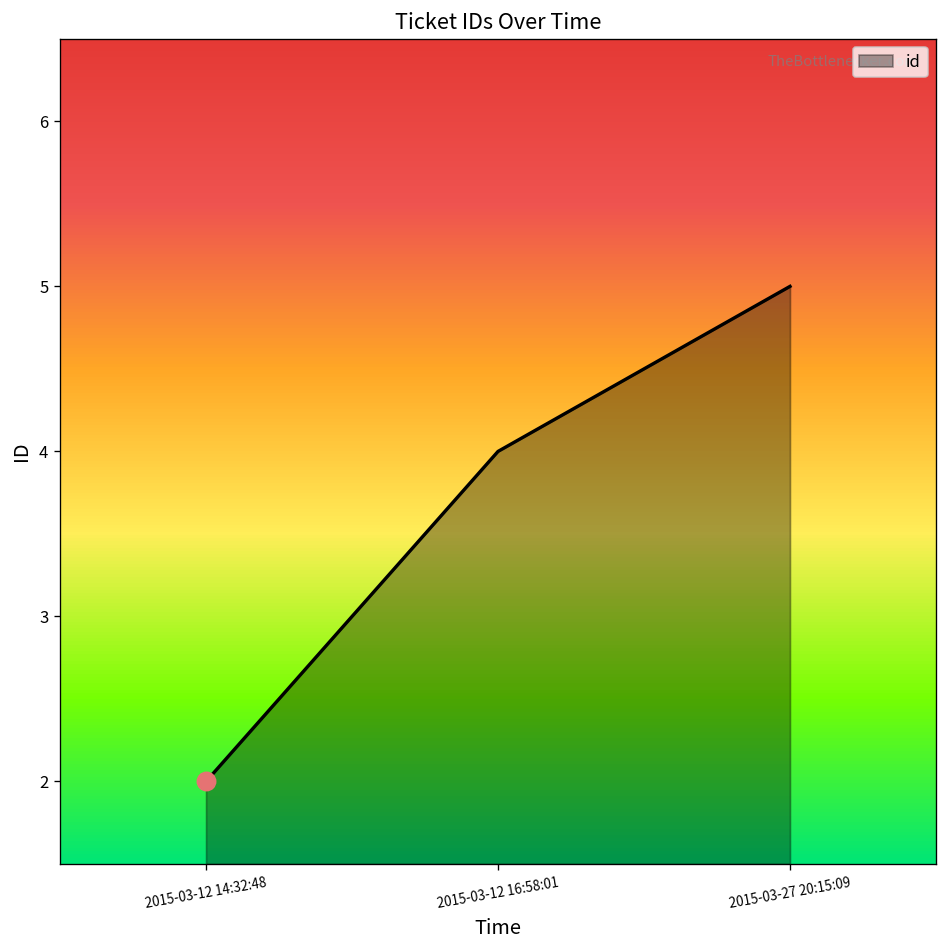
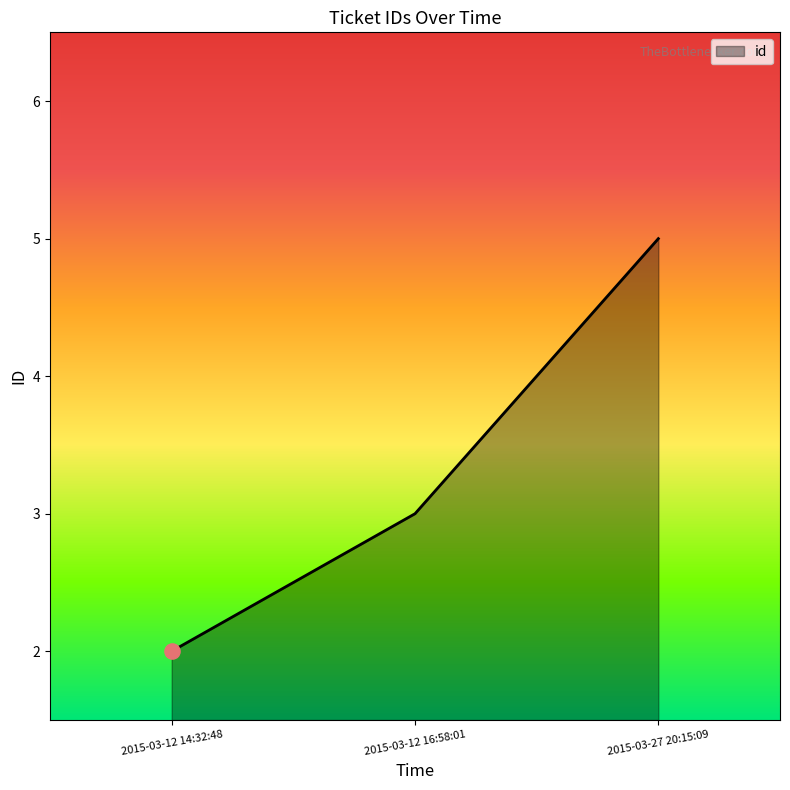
id, 2015-03-12 16:58:01: 4 -> 3
